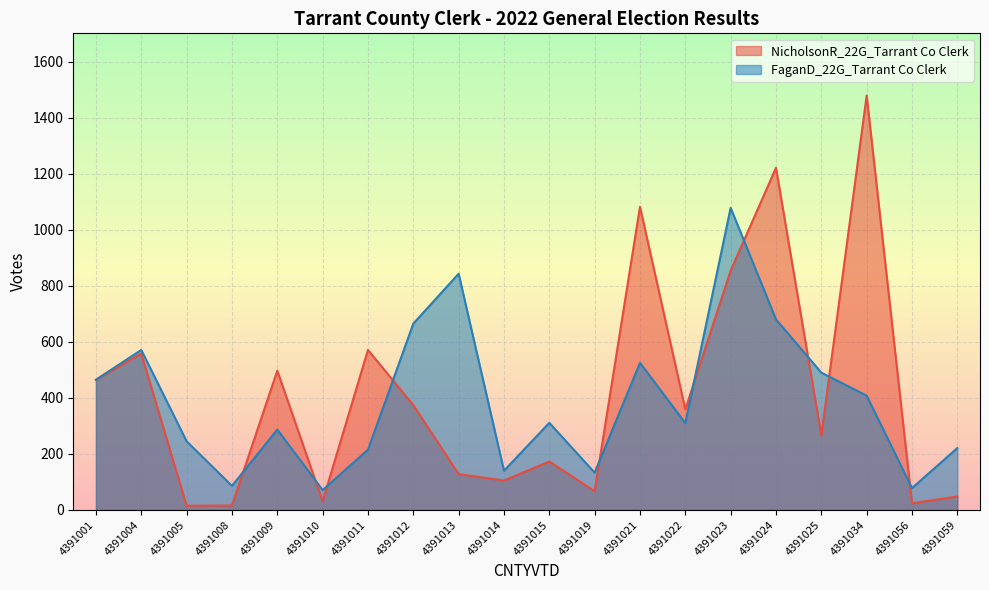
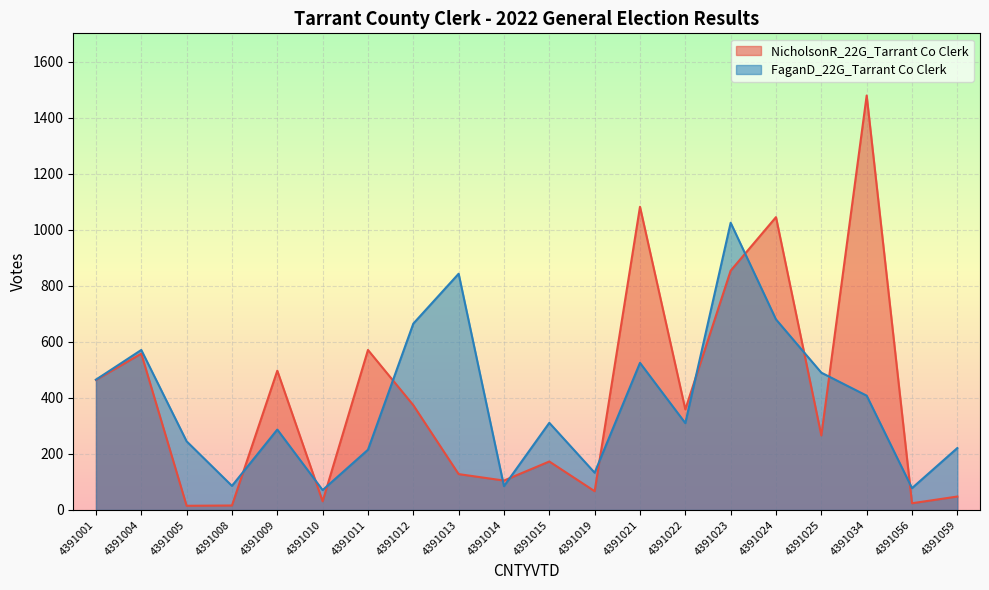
FaganD_22G_Tarrant Co Clerk, 4391014: 140 -> 90
FaganD_22G_Tarrant Co Clerk, 4391023: 1080 -> 1030
NicholsonR_22G_Tarrant Co Clerk, 4391024: 1220 -> 1050
